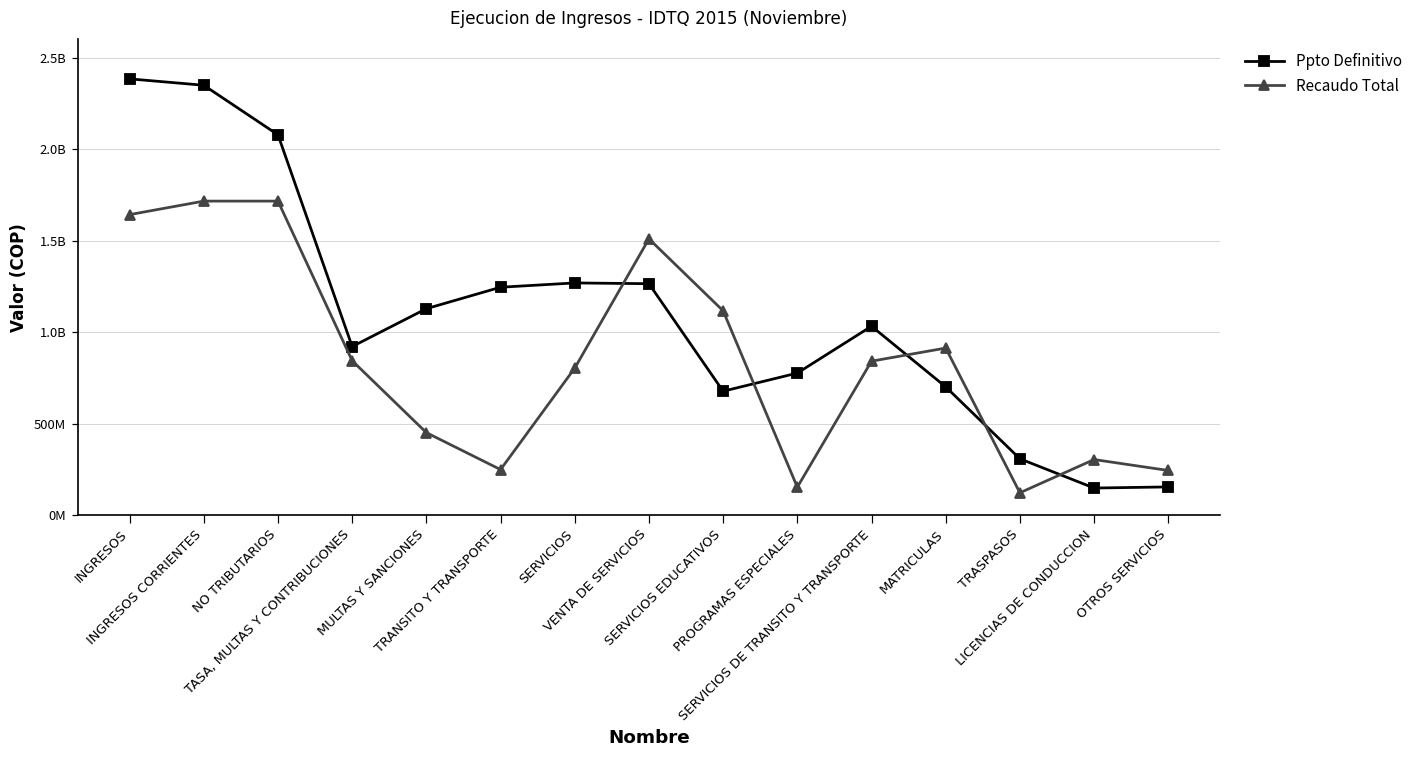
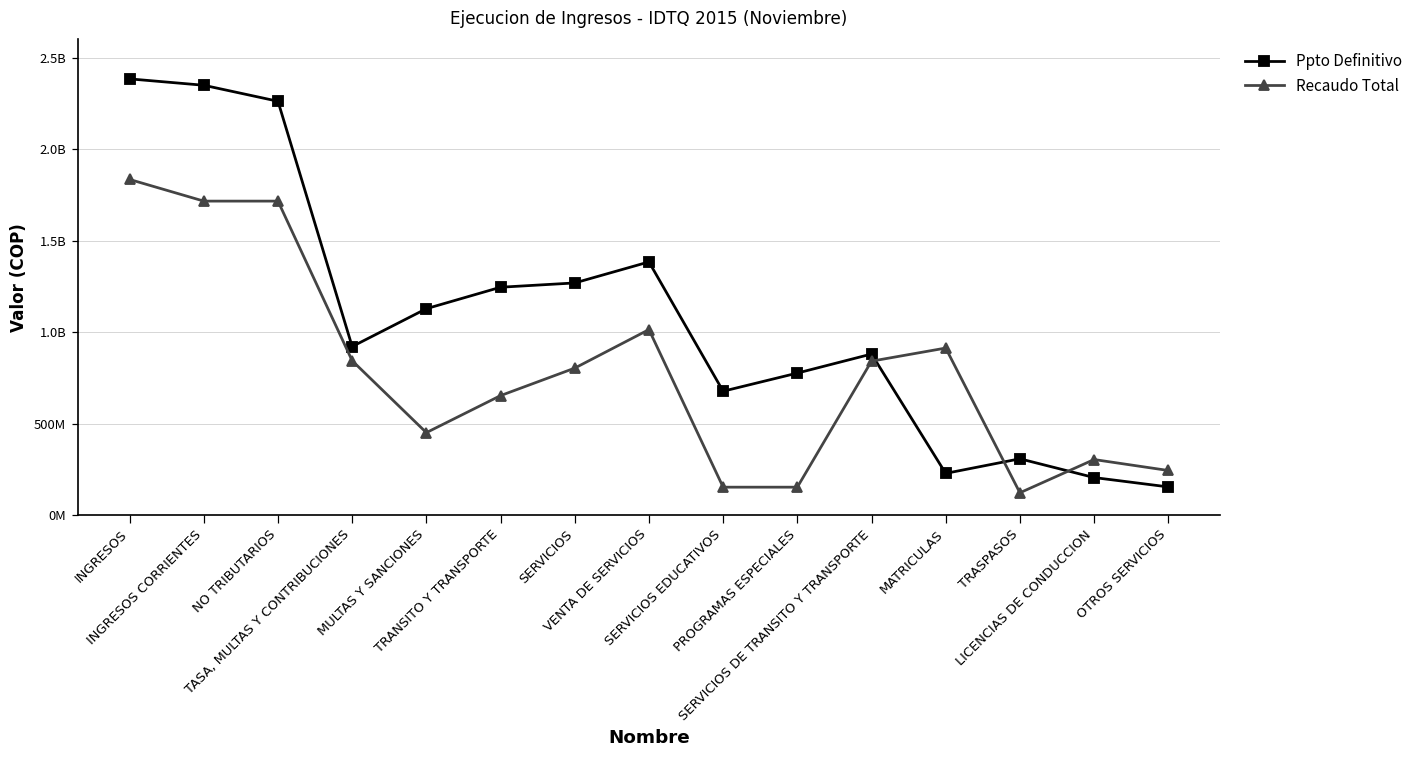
Recaudo Total, INGRESOS: 1640000000 -> 1830000000
Ppto Definitivo, NO TRIBUTARIOS: 2080000000 -> 2260000000
Recaudo Total, TRANSITO Y TRANSPORTE: 250000000 -> 650000000
Ppto Definitivo, VENTA DE SERVICIOS: 1260000000 -> 1380000000
Recaudo Total, VENTA DE SERVICIOS: 1510000000 -> 1010000000
Recaudo Total, SERVICIOS EDUCATIVOS: 1120000000 -> 150000000
Ppto Definitivo, SERVICIOS DE TRANSITO Y TRANSPORTE: 1030000000 -> 880000000
Ppto Definitivo, MATRICULAS: 700000000 -> 230000000
Ppto Definitivo, LICENCIAS DE CONDUCCION: 150000000 -> 200000000
